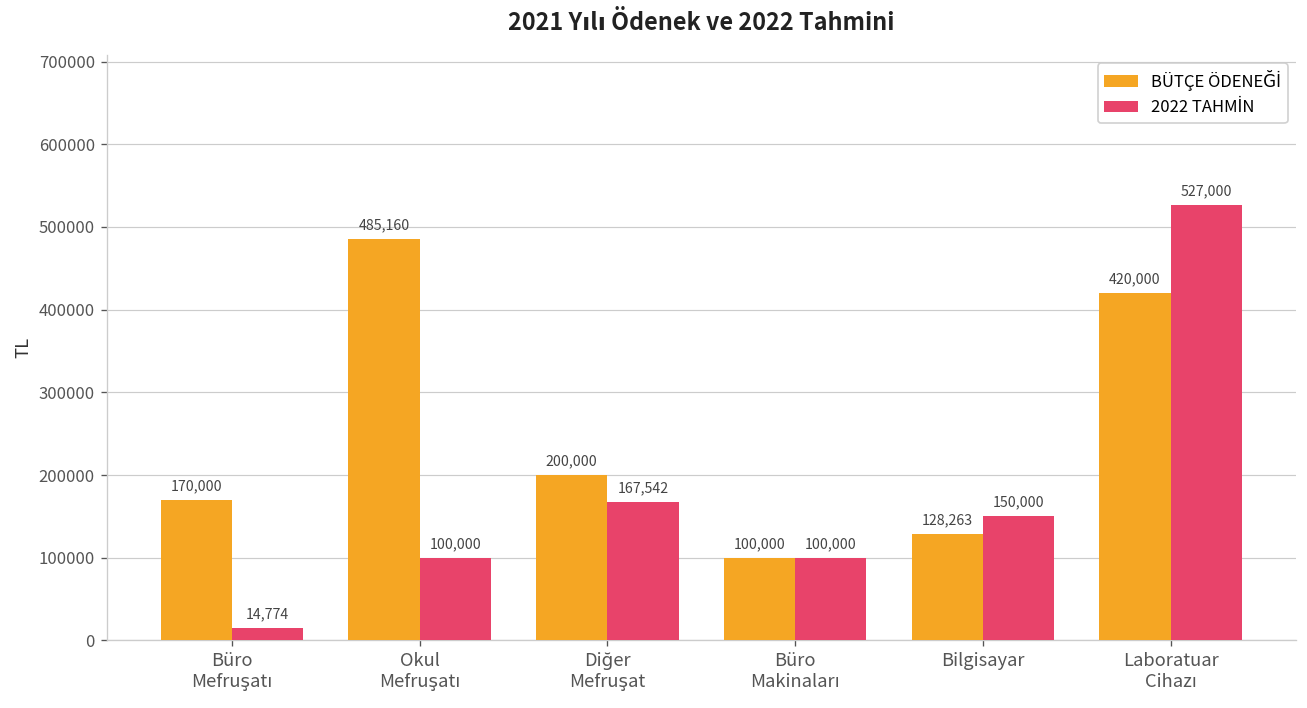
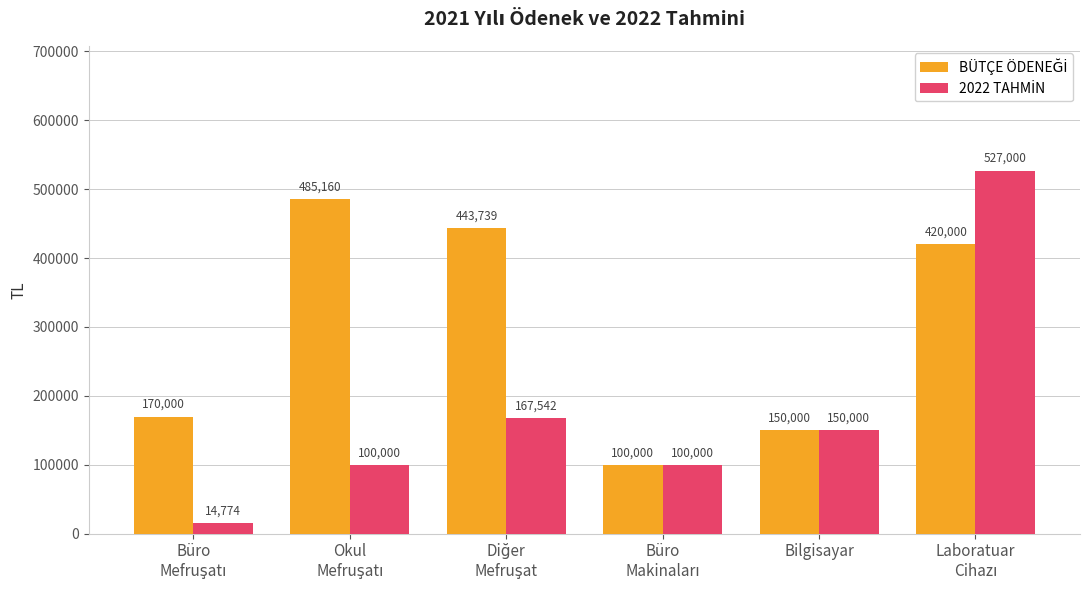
BÜTÇE ÖDENEĞİ, Diğer Mefruşat: 200,000 -> 443,739
BÜTÇE ÖDENEĞİ, Bilgisayar: 128,263 -> 150,000
